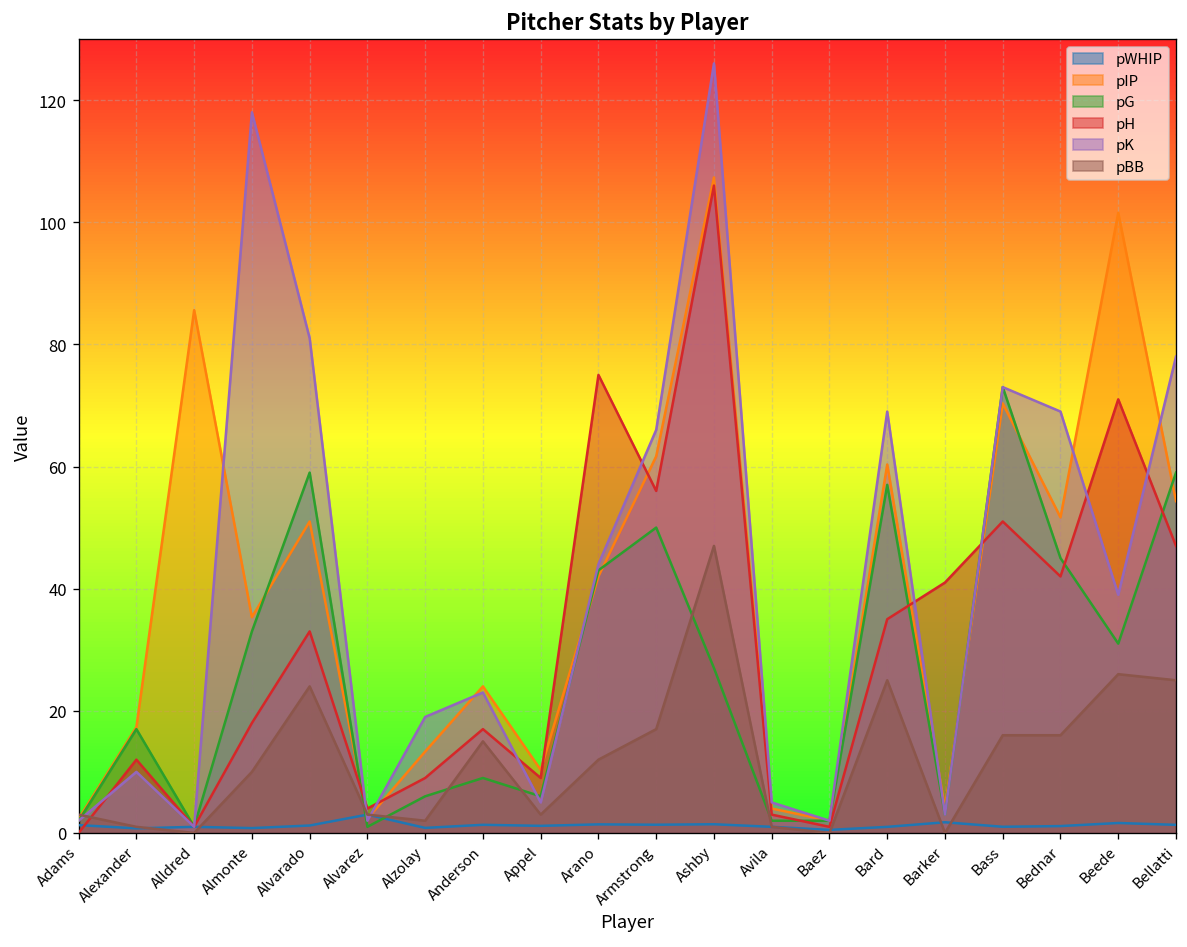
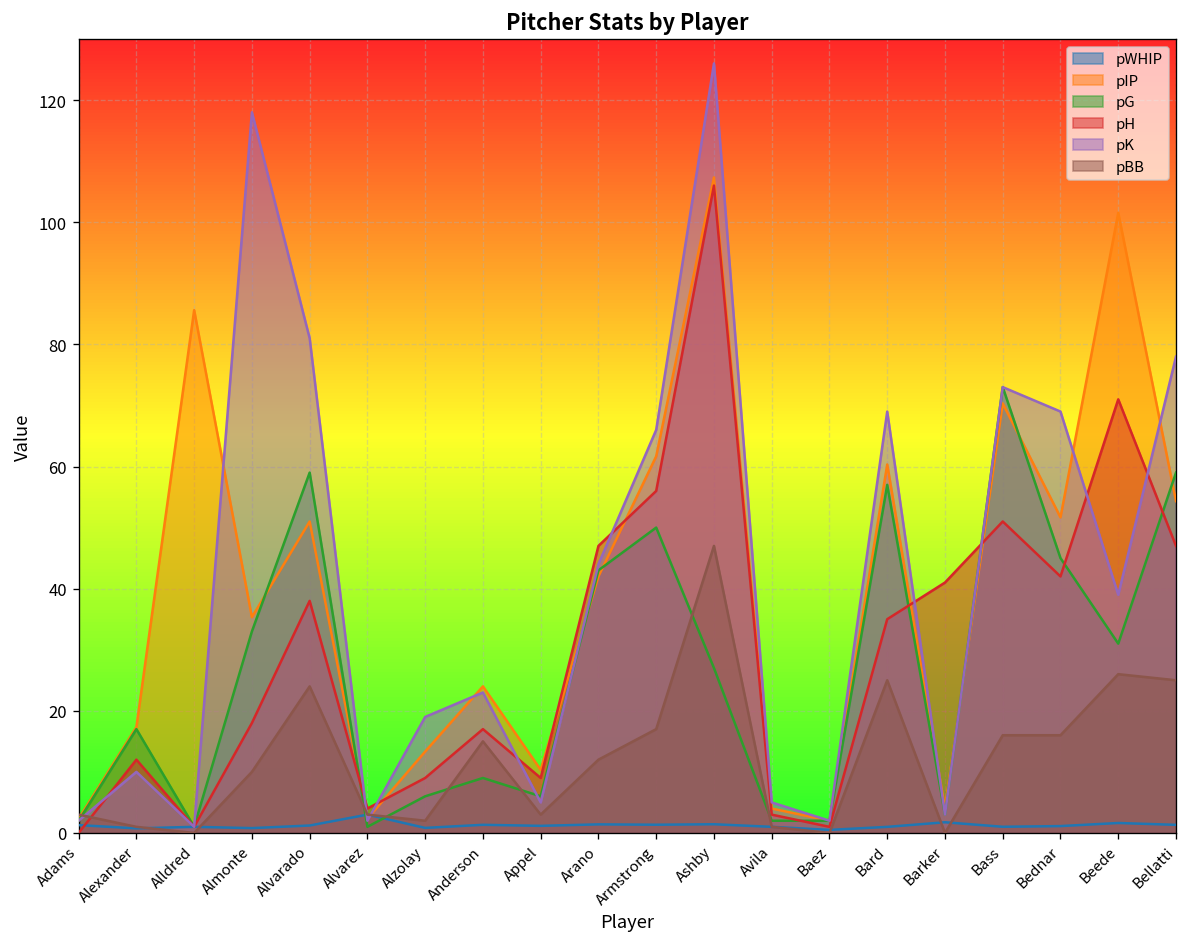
pH, Alvarado: 33 -> 38
pH, Arano: 75 -> 47
